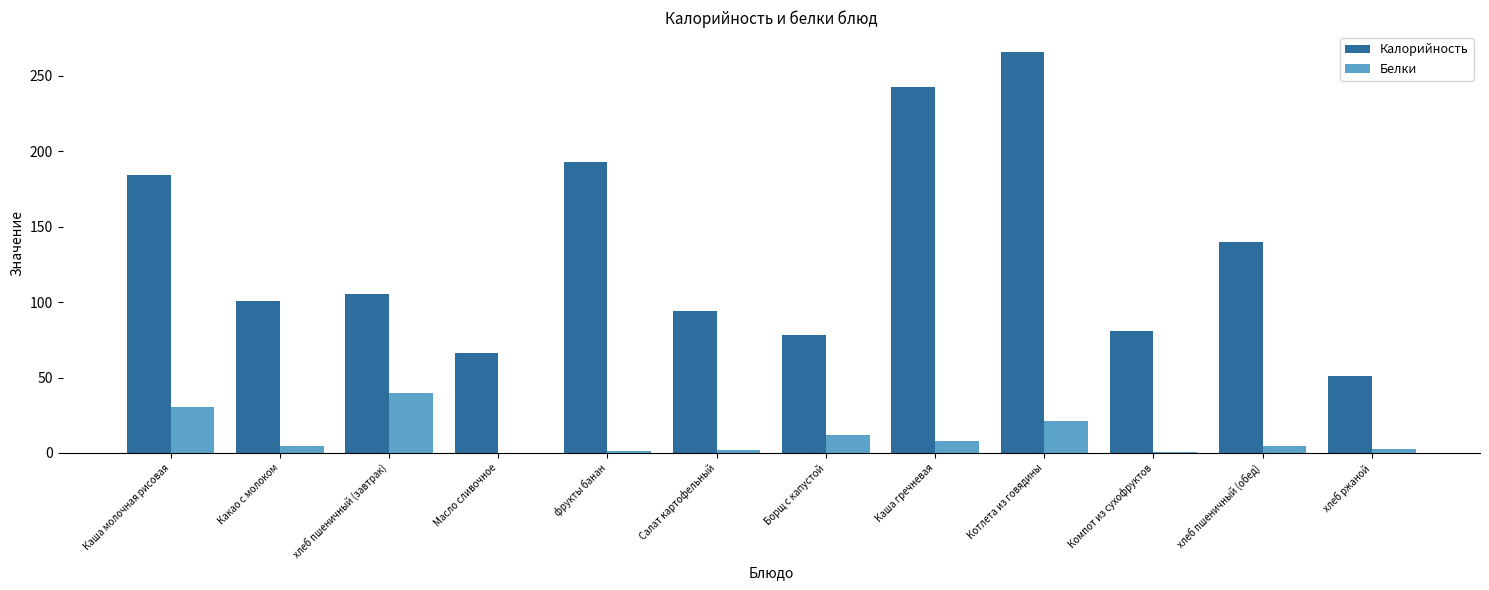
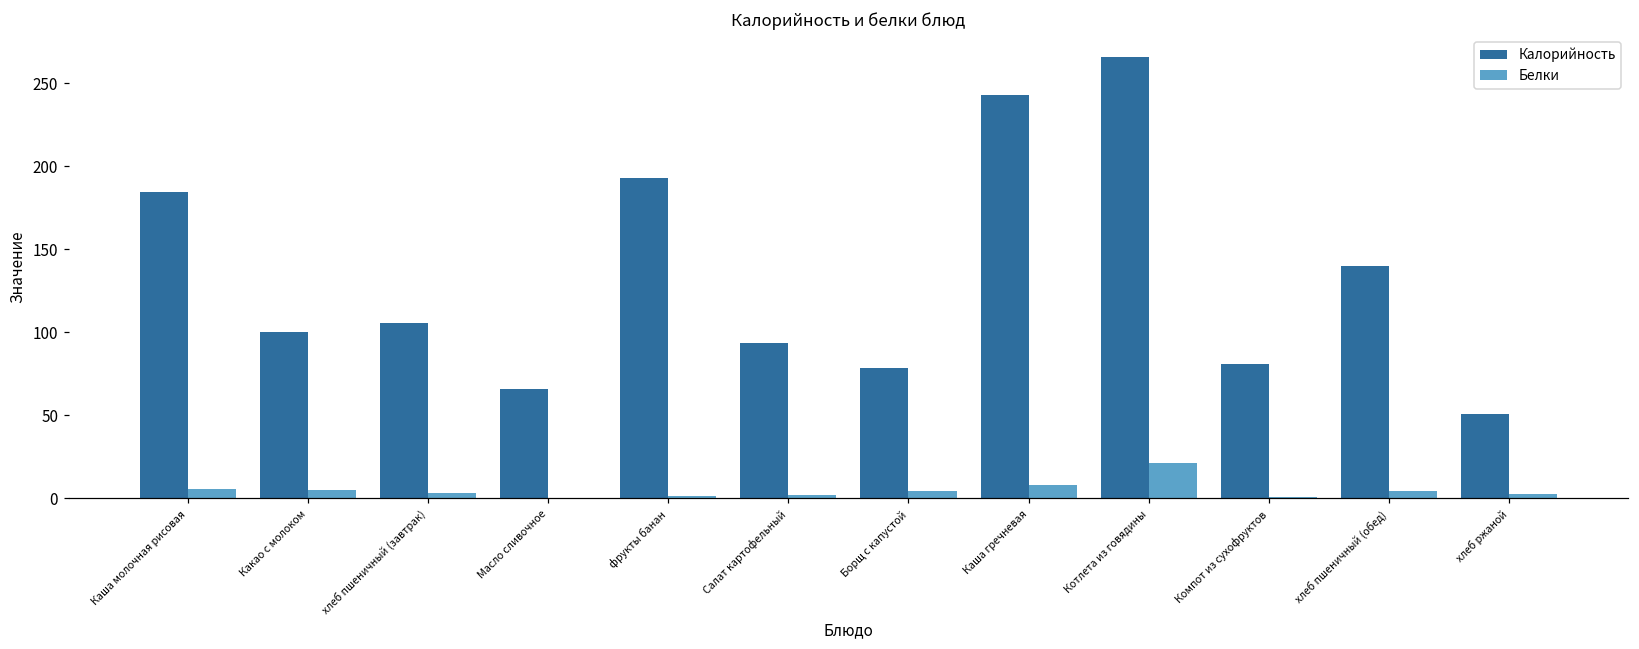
Белки, Каша молочная рисовая: 30 -> 5
Белки, хлеб пшеничный (завтрак): 40 -> 3
Белки, Борщ с капустой: 12 -> 4
